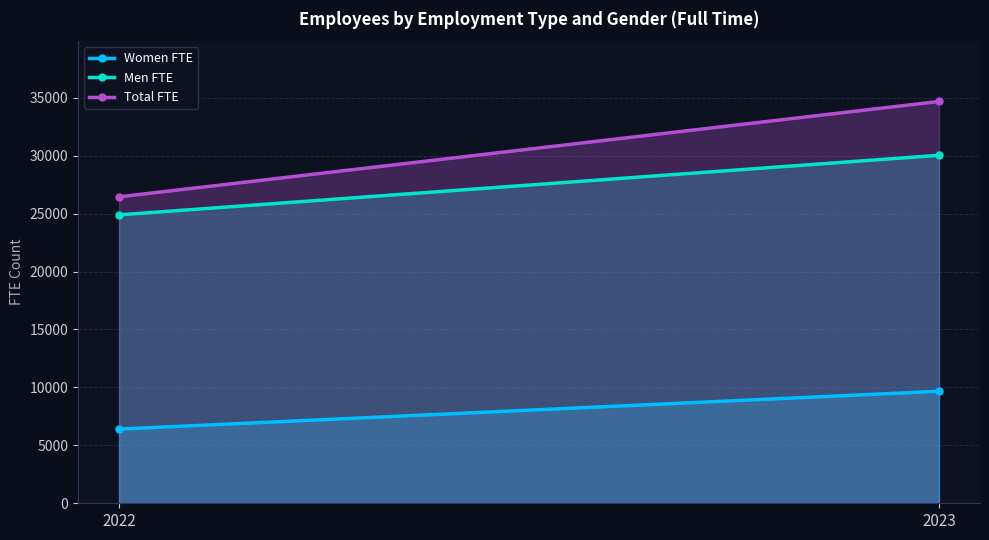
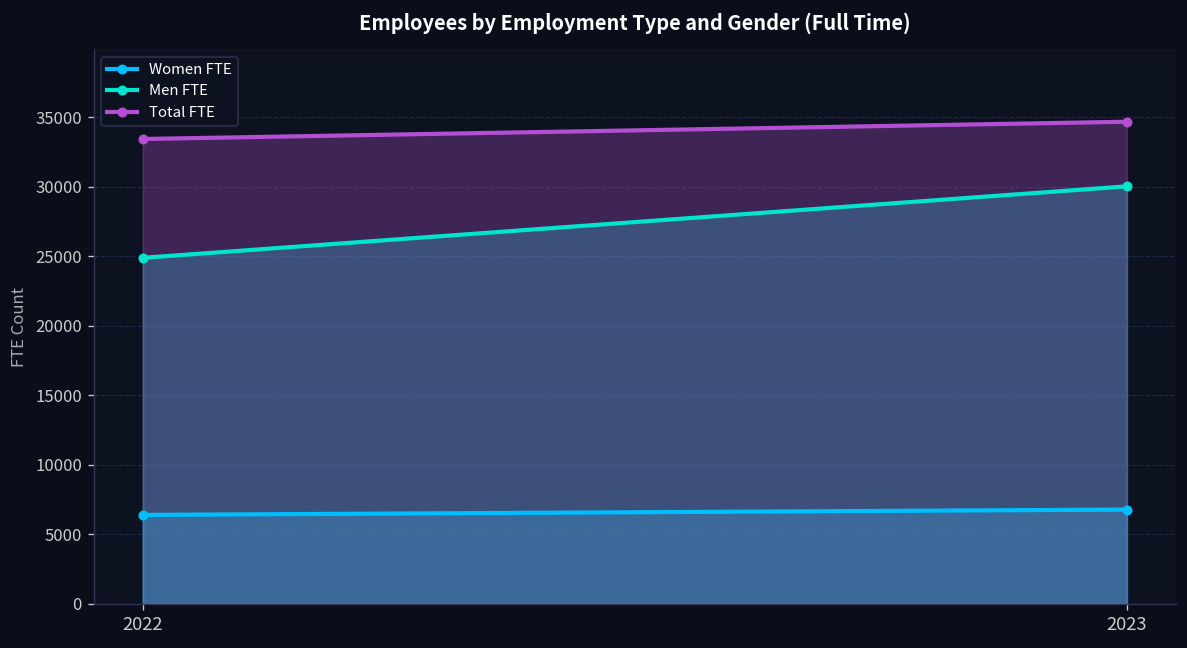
Total FTE, 2022: 26400 -> 33400
Women FTE, 2023: 9700 -> 6800
